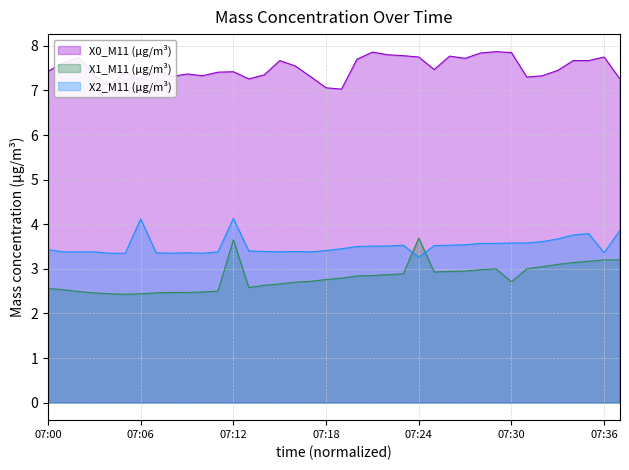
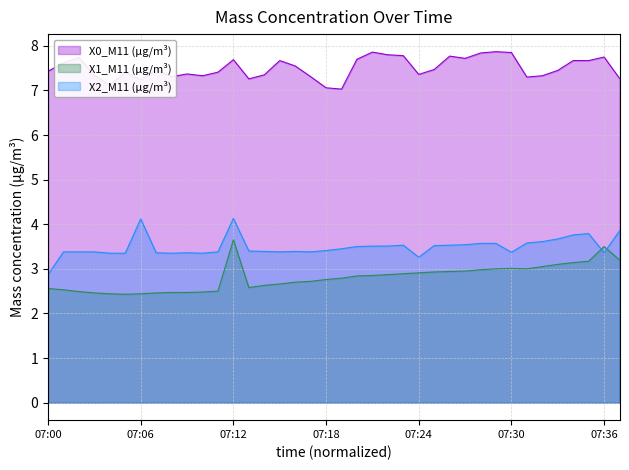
X2_M11 (μg/m³), 07:00: 3.4 -> 2.9
X0_M11 (μg/m³), 07:12: 7.4 -> 7.7
X0_M11 (μg/m³), 07:24: 7.8 -> 7.4
X1_M11 (μg/m³), 07:24: 3.7 -> 2.9
X1_M11 (μg/m³), 07:30: 2.7 -> 3.0
X2_M11 (μg/m³), 07:30: 3.6 -> 3.4
X1_M11 (μg/m³), 07:36: 3.2 -> 3.5
